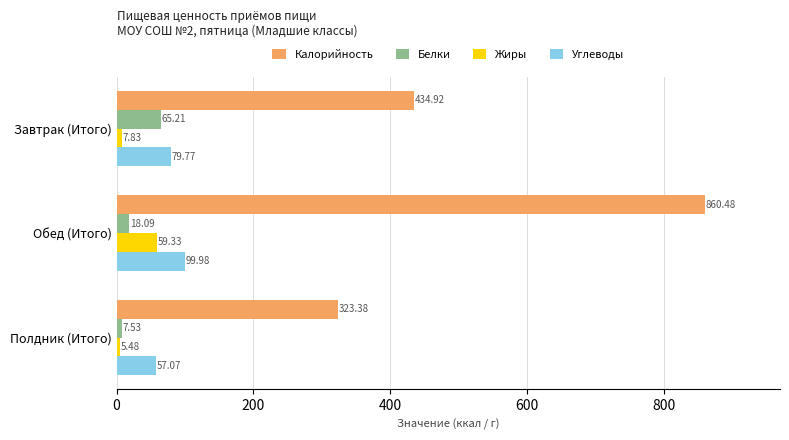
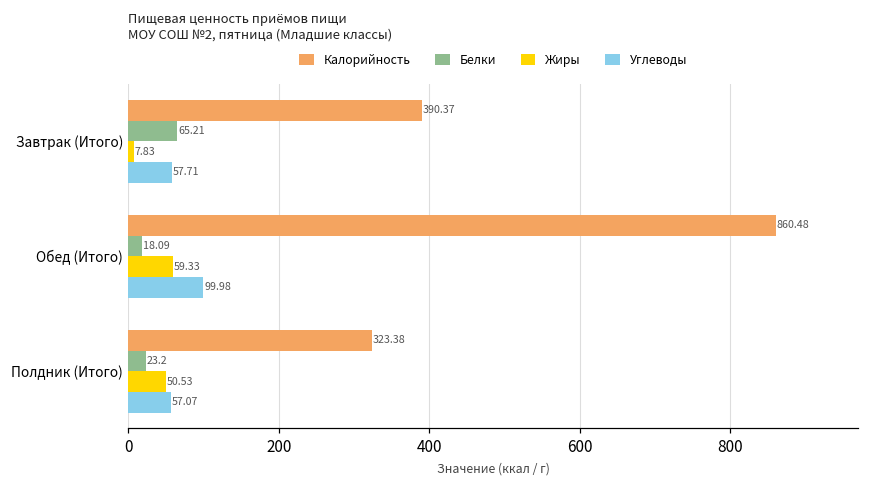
Калорийность, Завтрак (Итого): 434.92 -> 390.37
Углеводы, Завтрак (Итого): 79.77 -> 57.71
Белки, Полдник (Итого): 7.53 -> 23.2
Жиры, Полдник (Итого): 5.48 -> 50.53
